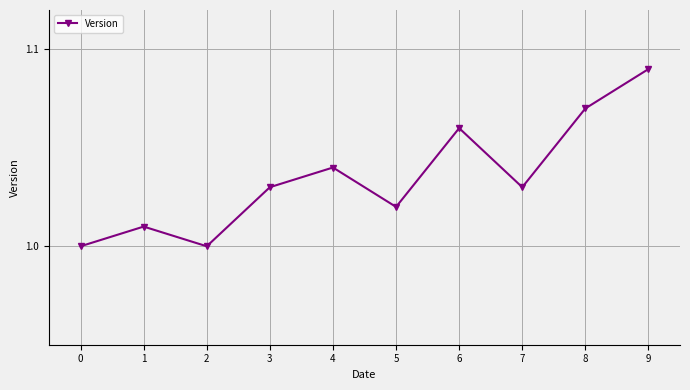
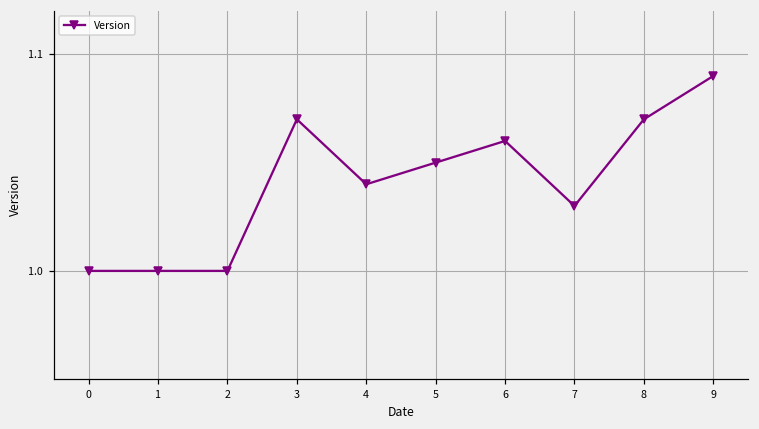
1: 1.01 -> 1.00
3: 1.03 -> 1.07
5: 1.02 -> 1.05
